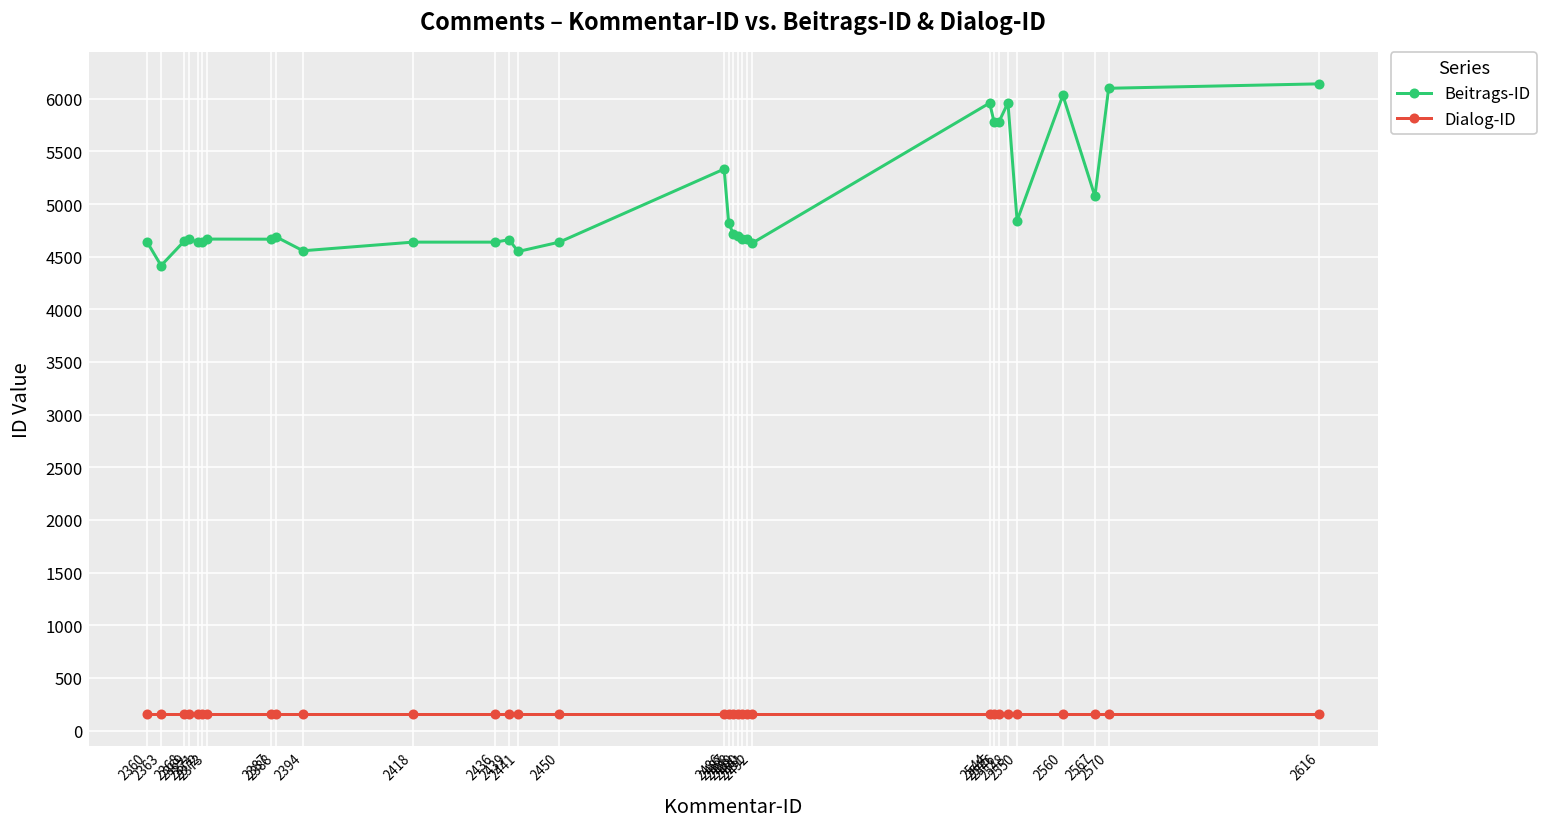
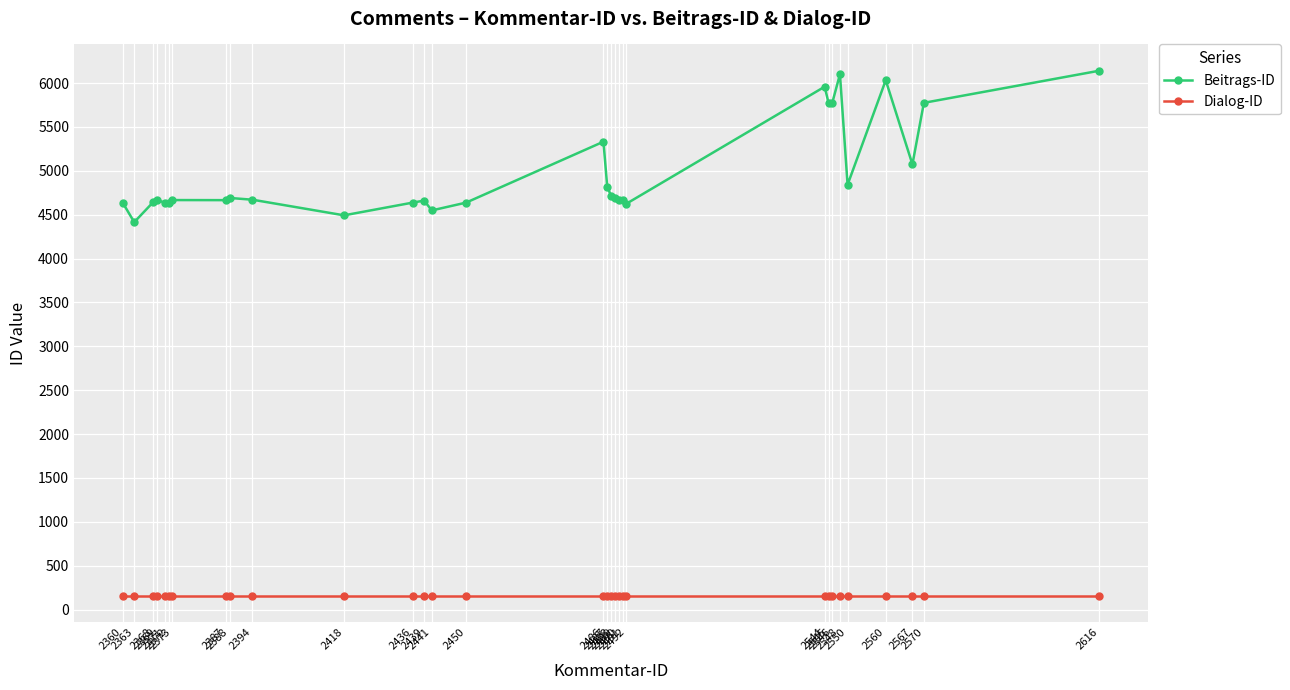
Beitrags-ID, 2394: 4600 -> 4700
Beitrags-ID, 2418: 4600 -> 4500
Beitrags-ID, 2548: 6000 -> 6100
Beitrags-ID, 2570: 6100 -> 5800
